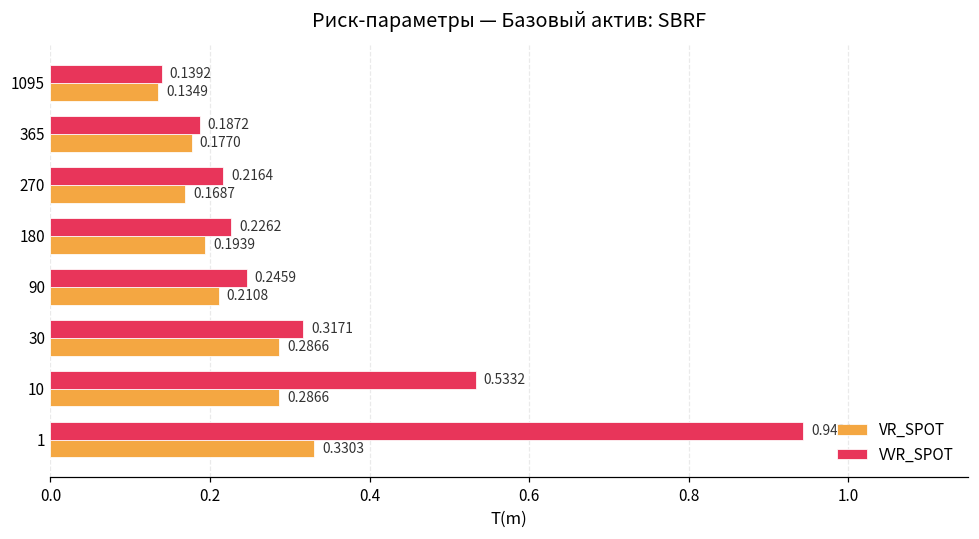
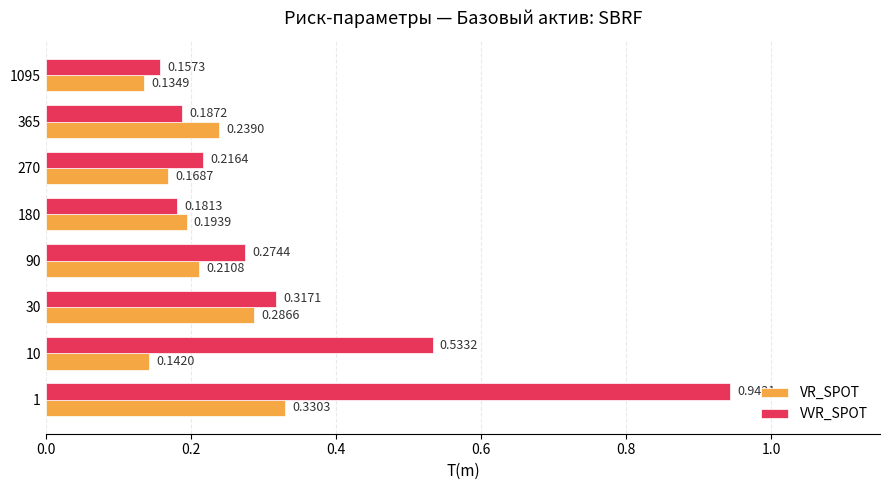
VVR_SPOT, 1095: 0.1392 -> 0.1573
VR_SPOT, 365: 0.1770 -> 0.2390
VVR_SPOT, 180: 0.2262 -> 0.1813
VVR_SPOT, 90: 0.2459 -> 0.2744
VR_SPOT, 10: 0.2866 -> 0.1420
